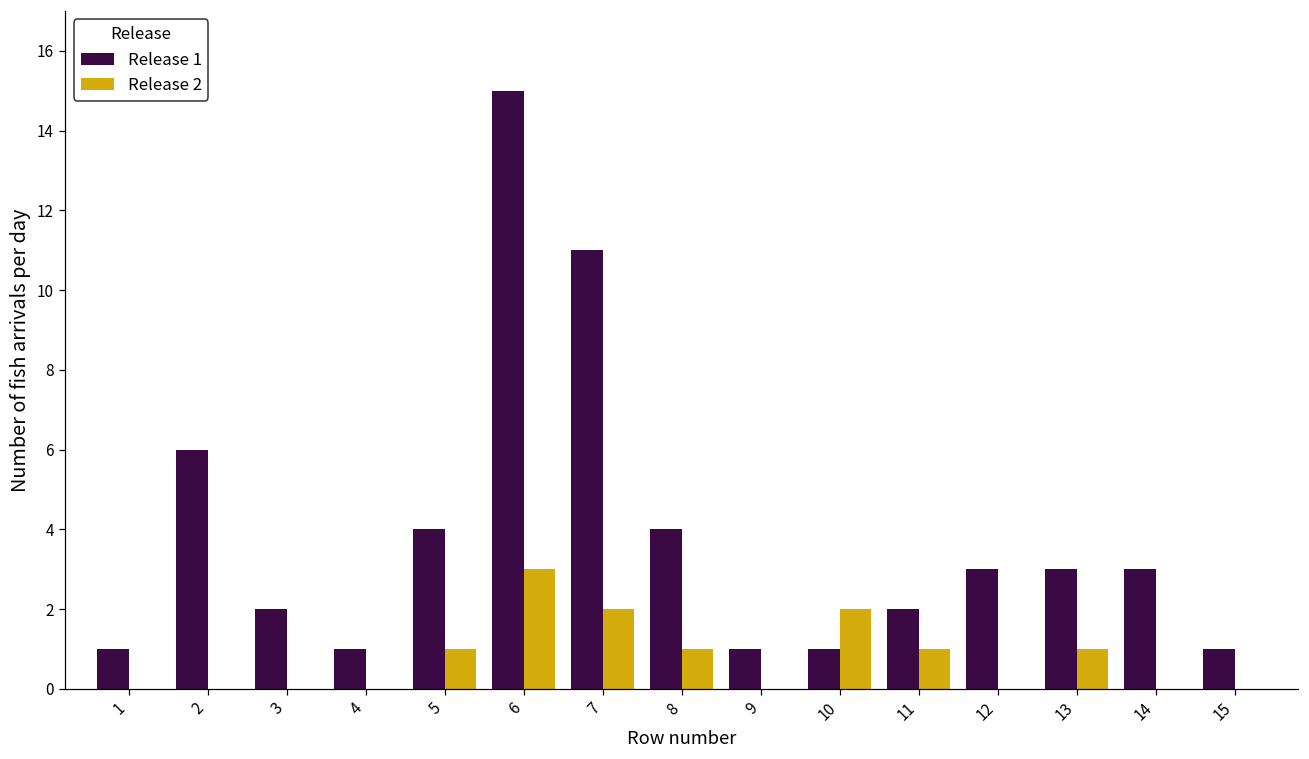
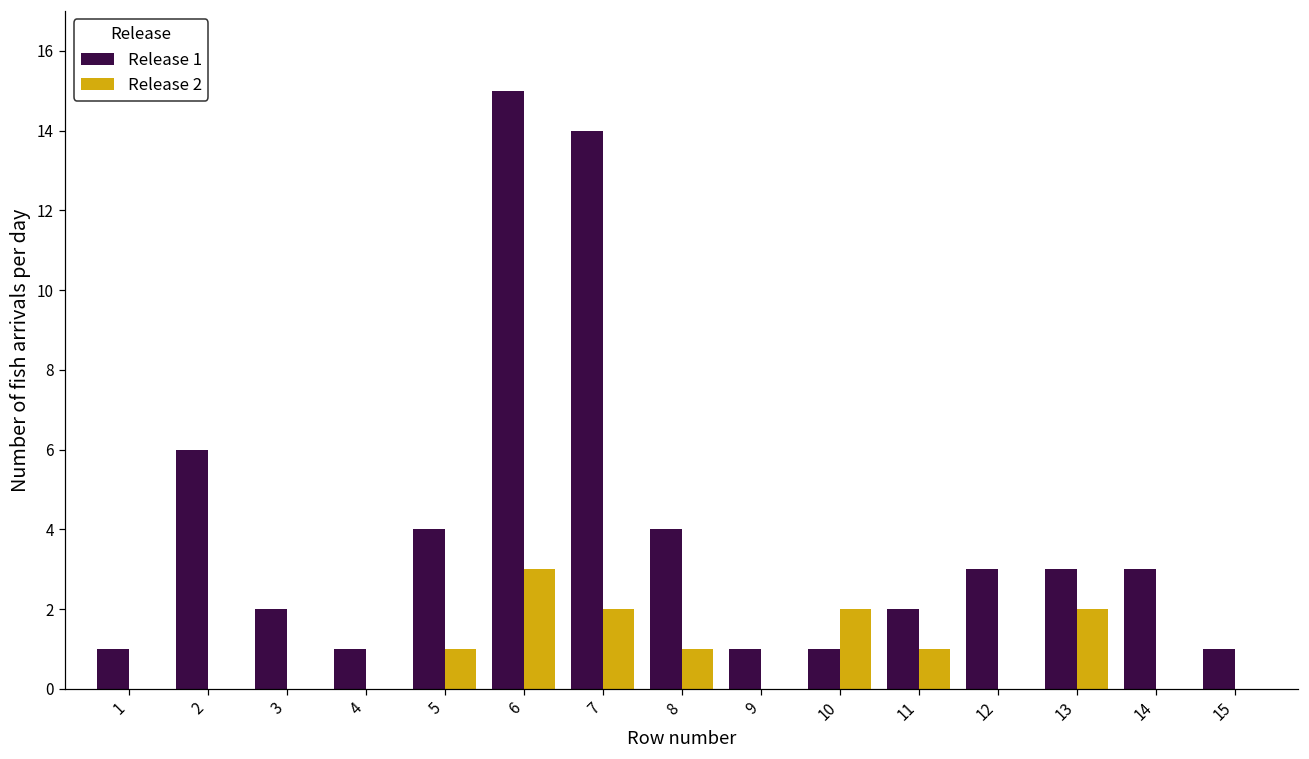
Release 1, 7: 11 -> 14
Release 2, 13: 1 -> 2
